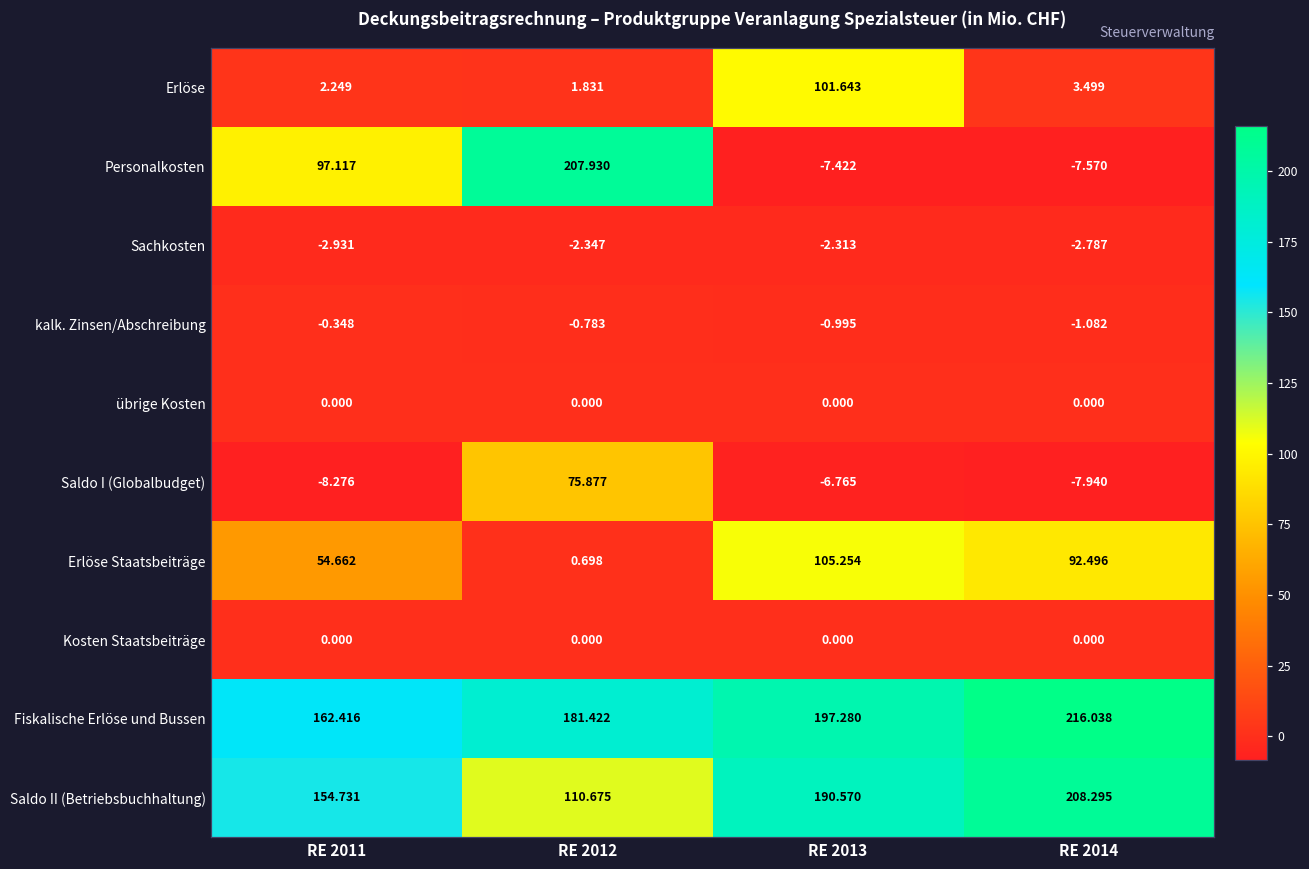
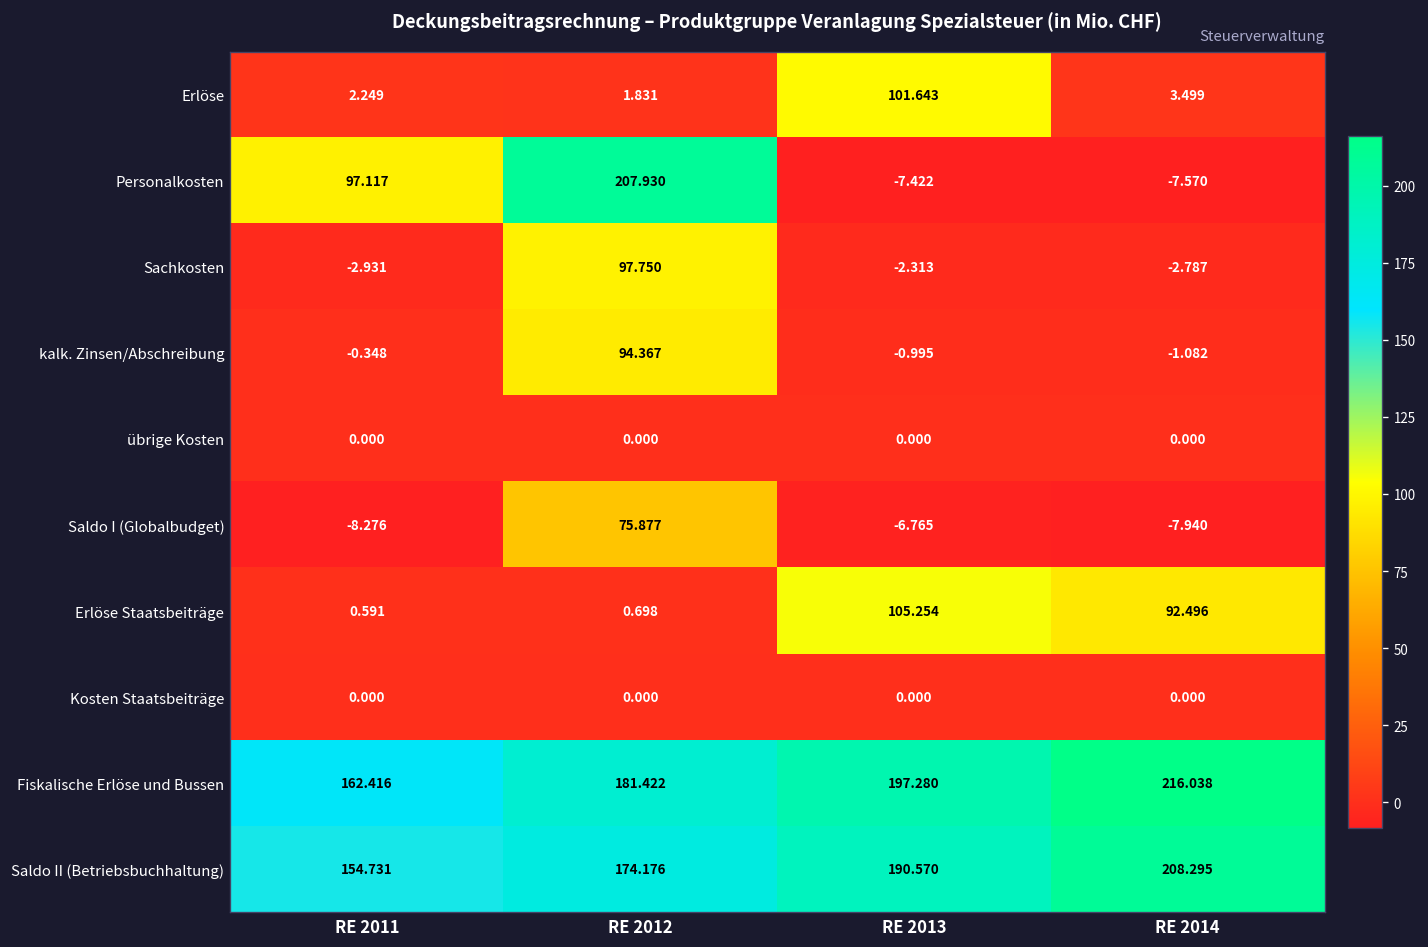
Sachkosten, RE 2012: -2.347 -> 97.750
kalk. Zinsen/Abschreibung, RE 2012: -0.783 -> 94.367
Erlöse Staatsbeiträge, RE 2011: 54.662 -> 0.591
Saldo II (Betriebsbuchhaltung), RE 2012: 110.675 -> 174.176
